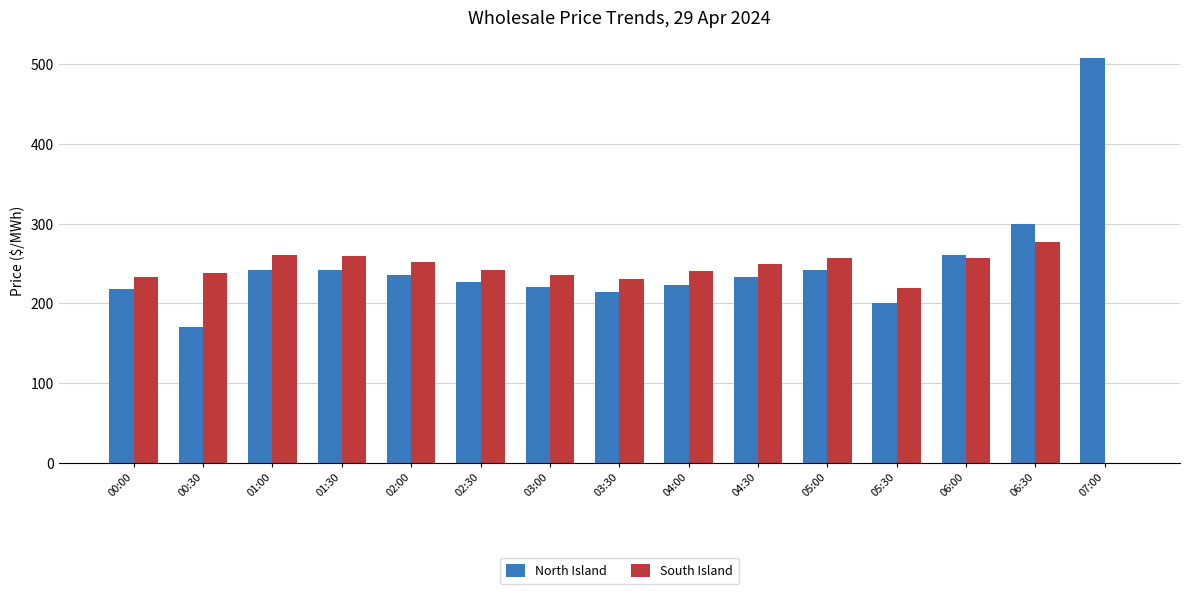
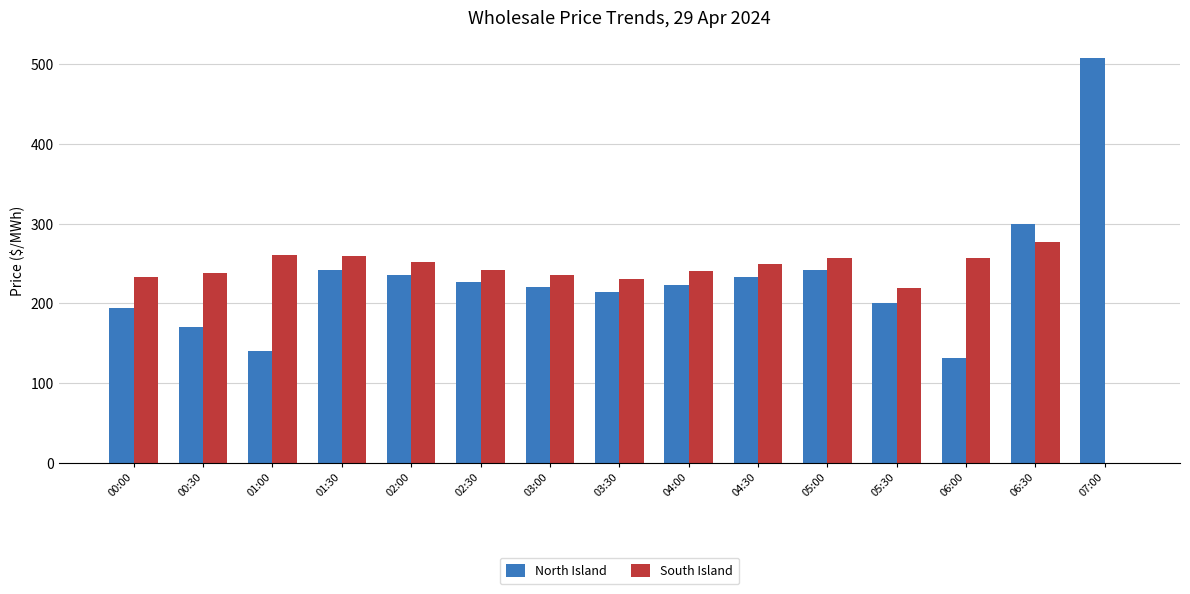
North Island, 00:00: 220 -> 190
North Island, 01:00: 240 -> 140
North Island, 06:00: 260 -> 130
